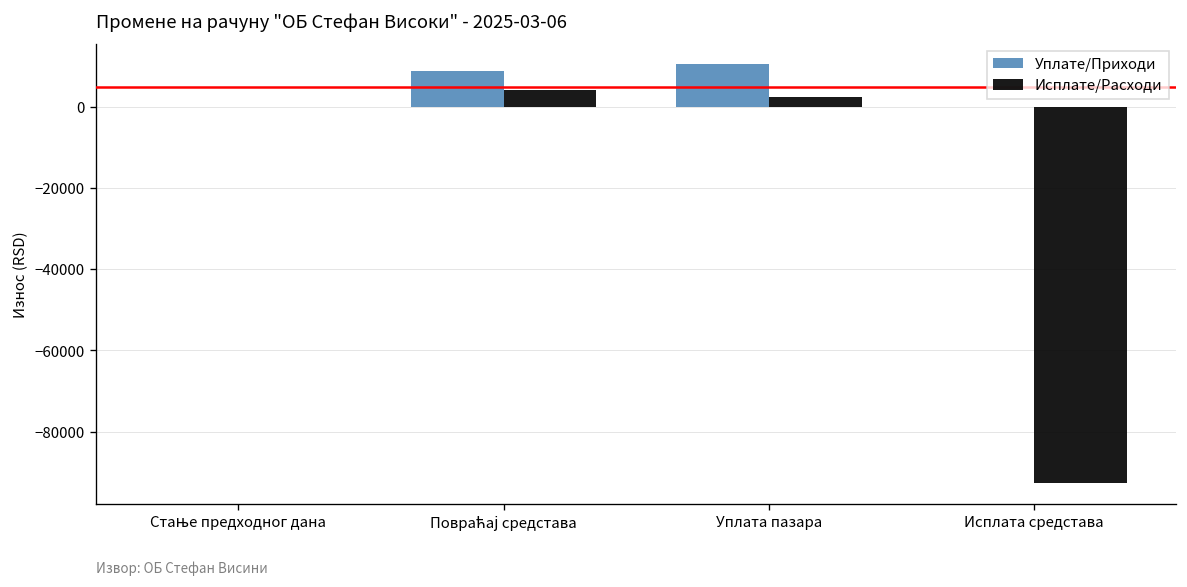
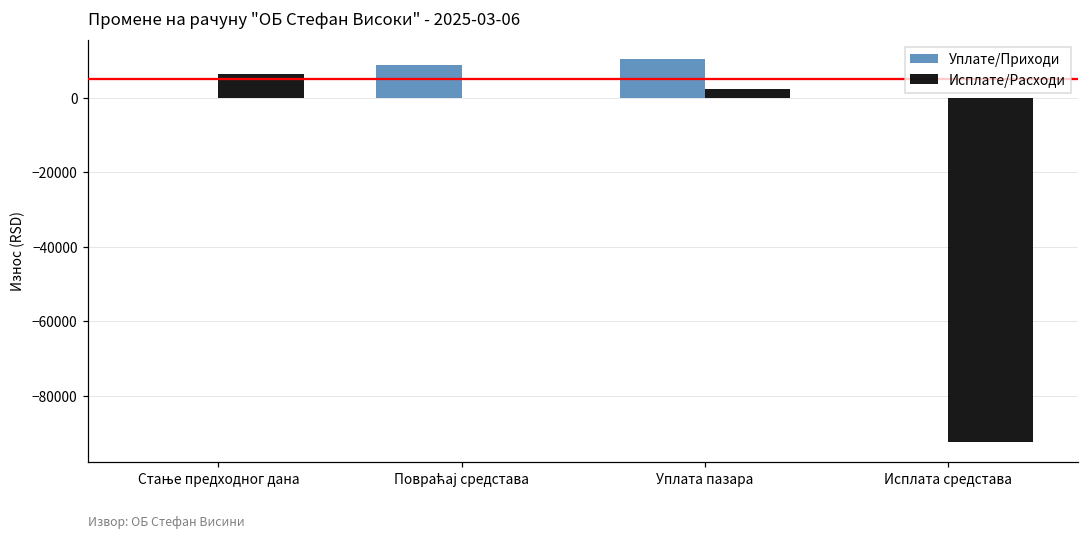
Исплате/Расходи, Стање предходног дана: 0 -> 6000
Исплате/Расходи, Повраћај средстава: 4000 -> 0
